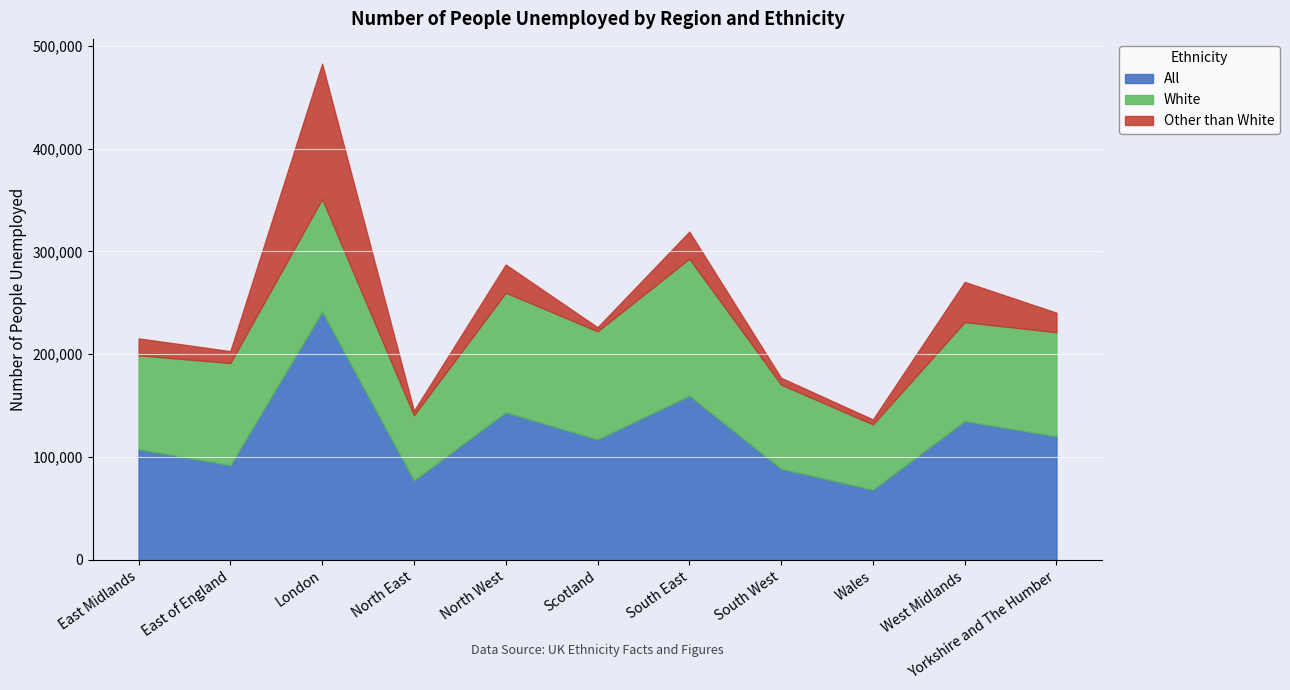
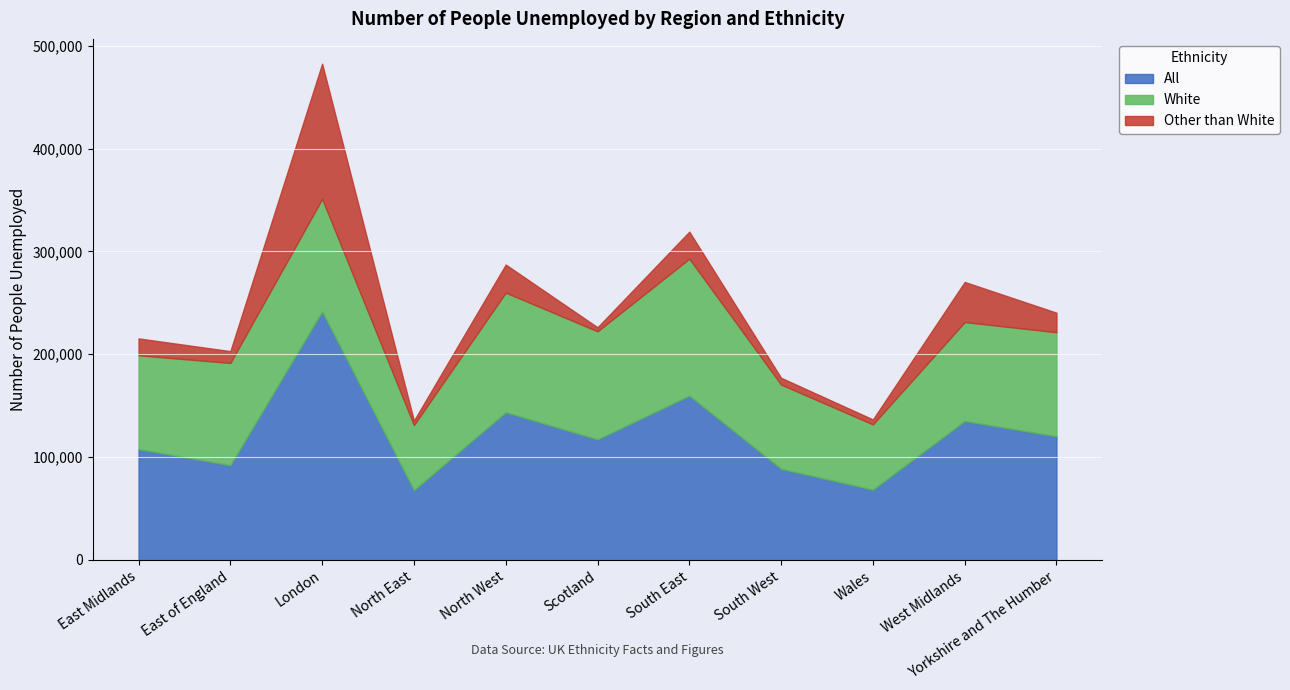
All, North East: 77,000 -> 68,000
